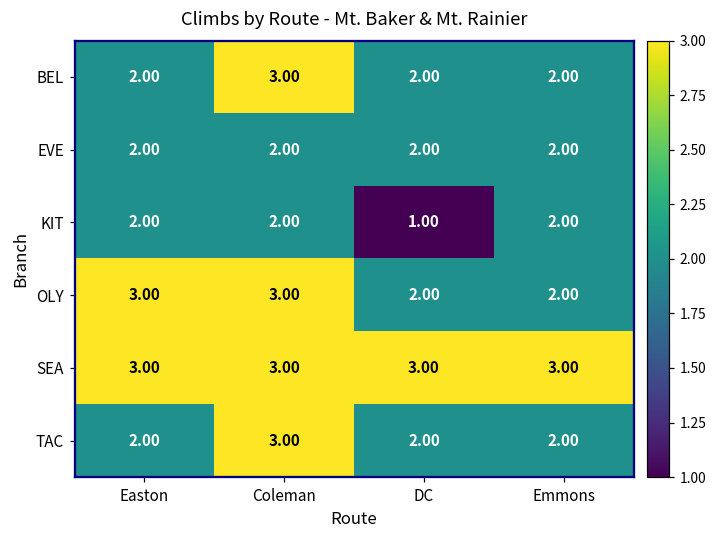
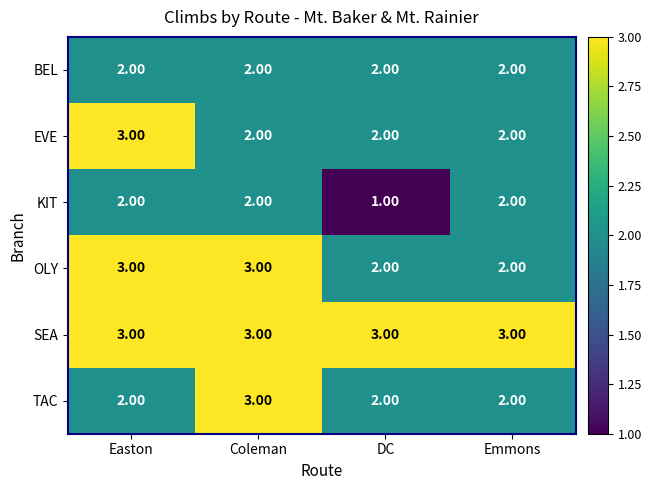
BEL, Coleman: 3.00 -> 2.00
EVE, Easton: 2.00 -> 3.00
